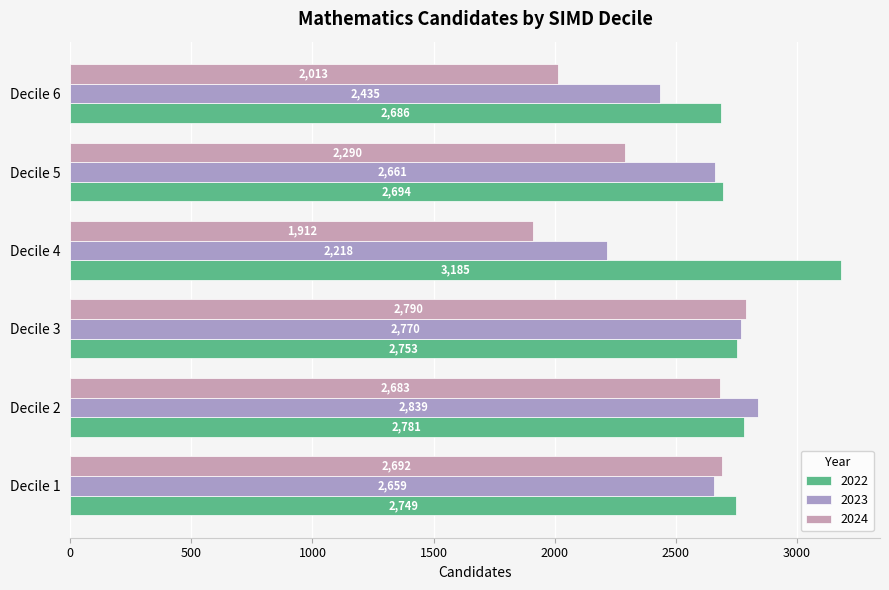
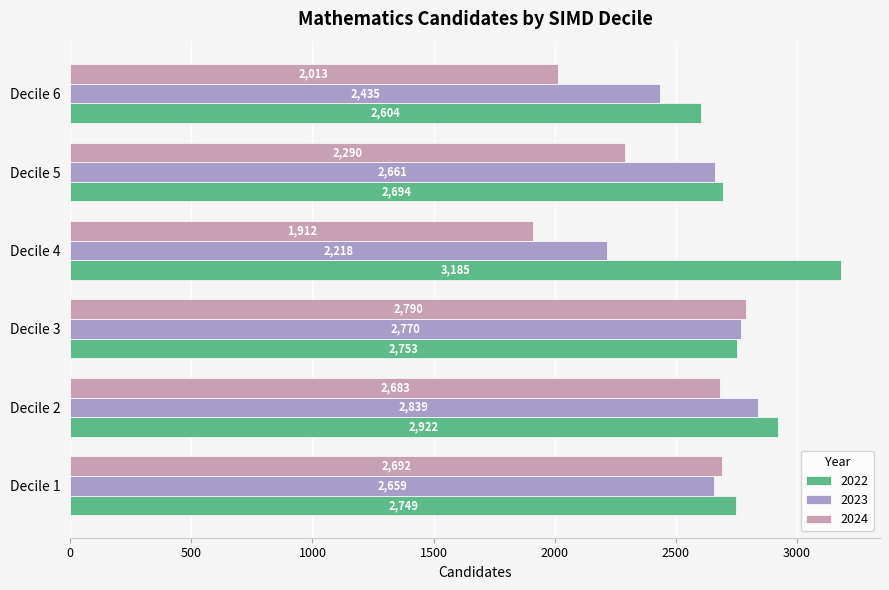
2022, Decile 6: 2,686 -> 2,604
2022, Decile 2: 2,781 -> 2,922
